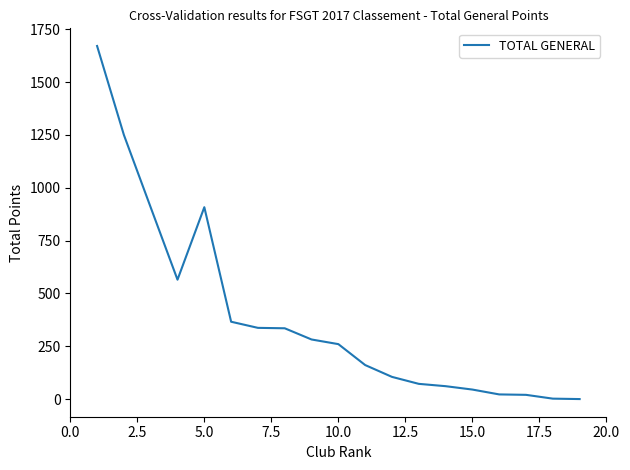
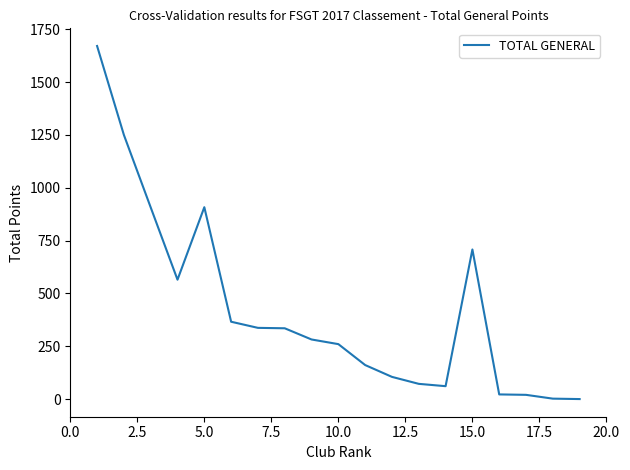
15.0: 50 -> 710
